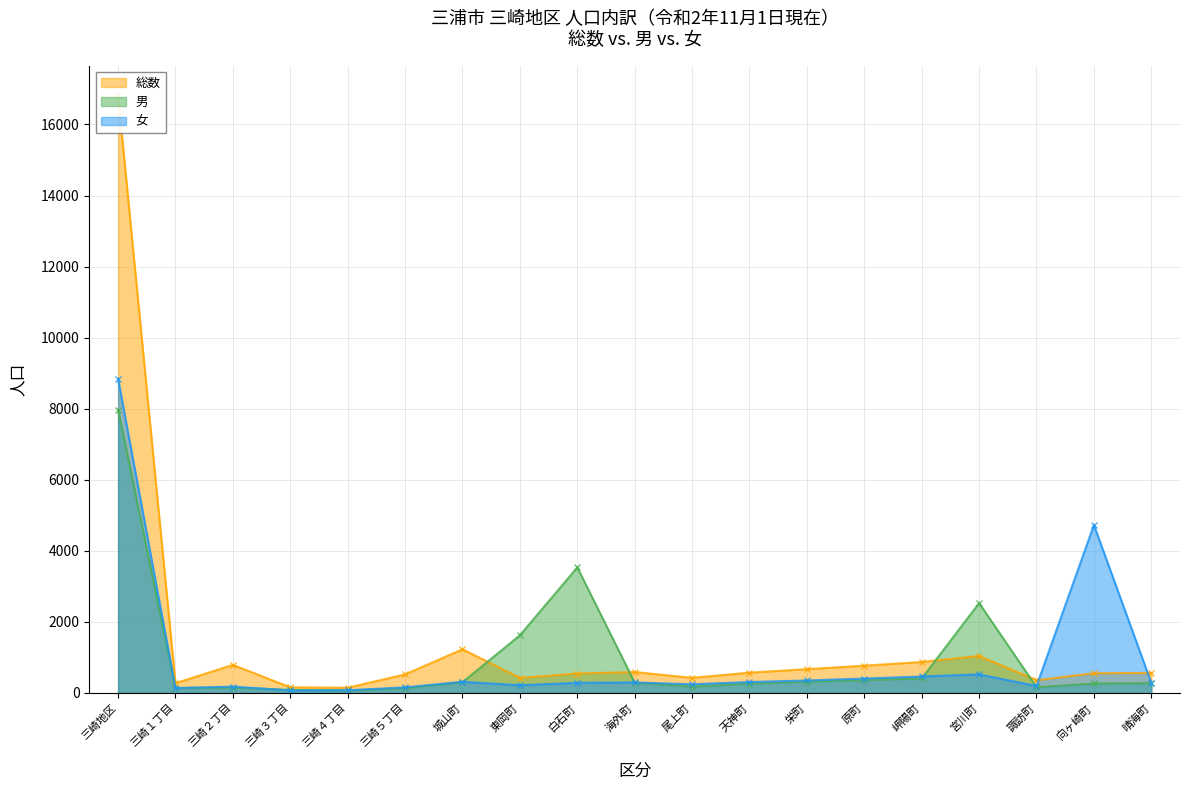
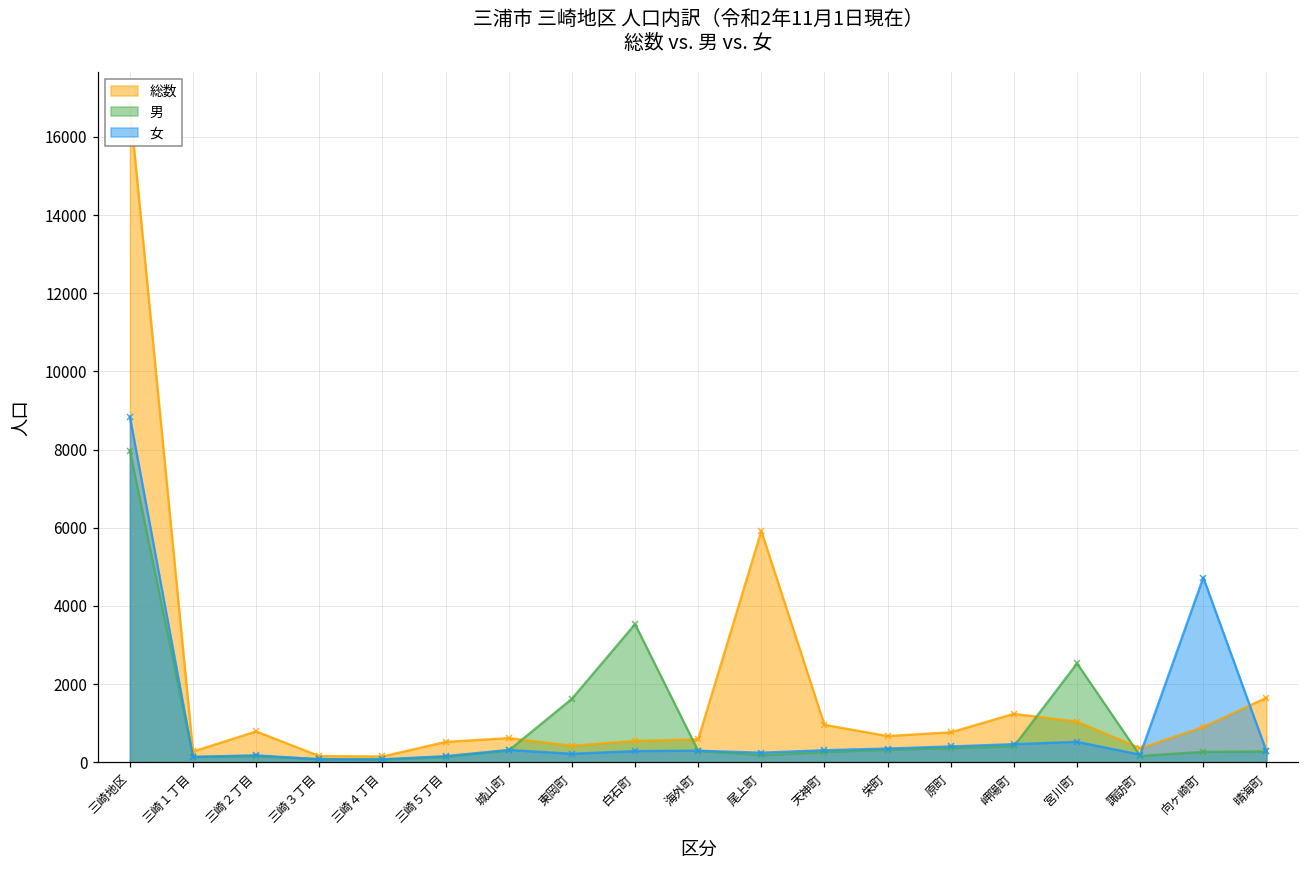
総数, 城山町: 1200 -> 600
総数, 尾上町: 400 -> 5900
総数, 天神町: 600 -> 1000
総数, 岬陽町: 900 -> 1200
総数, 向ヶ崎町: 600 -> 900
総数, 晴海町: 600 -> 1700
